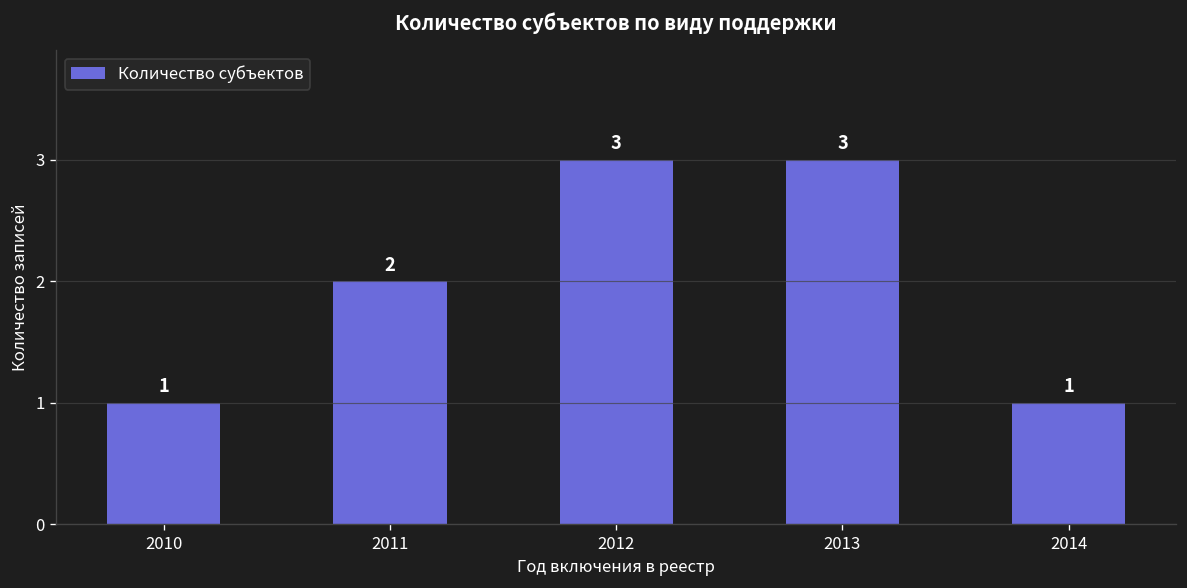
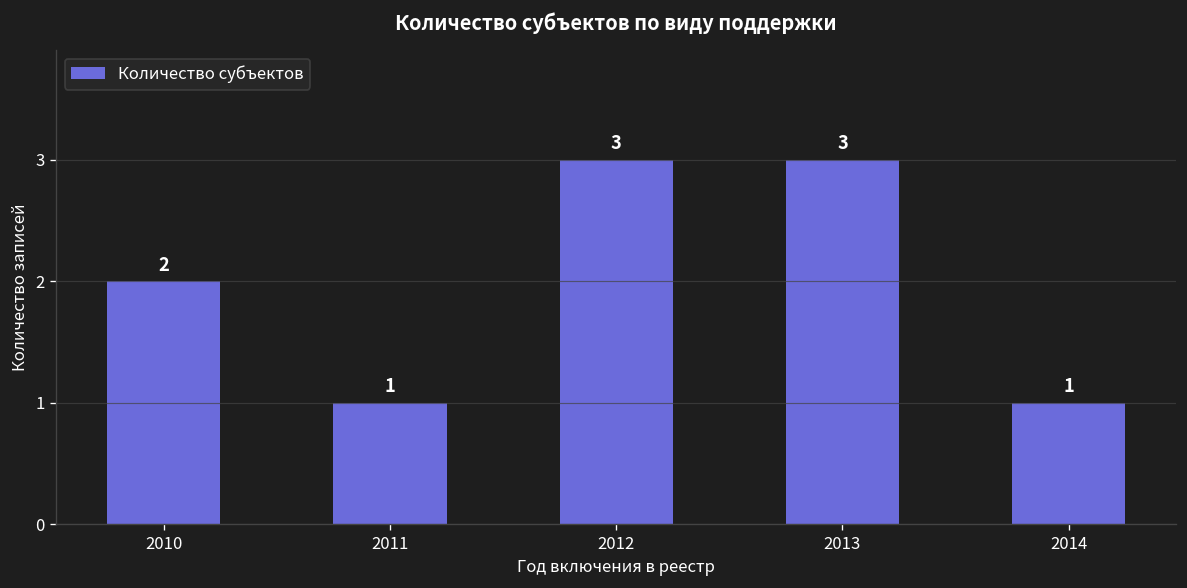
2010: 1 -> 2
2011: 2 -> 1
